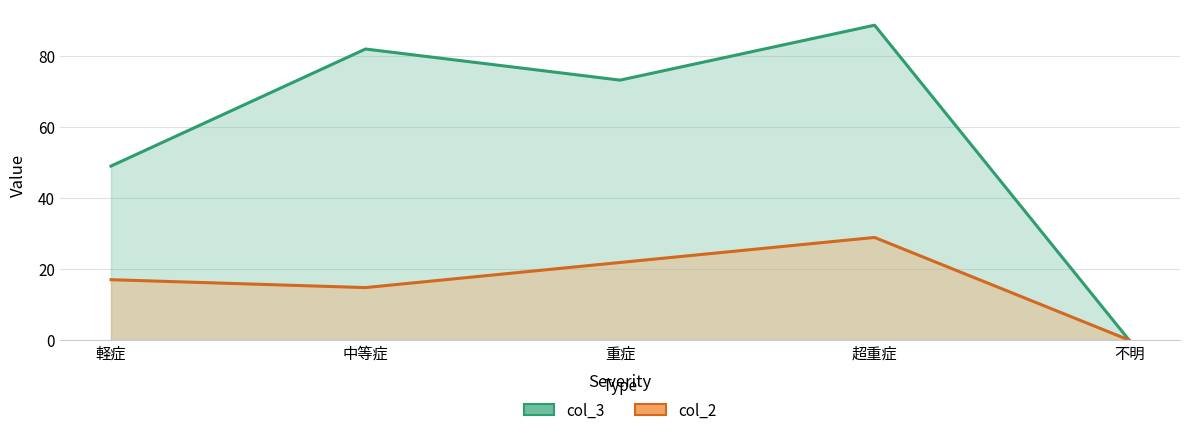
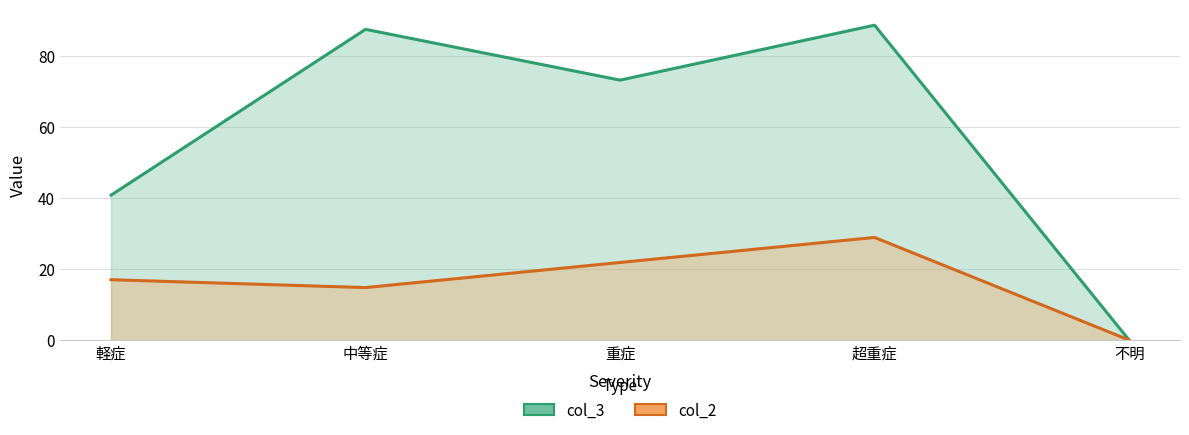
col_3, 軽症: 49 -> 41
col_3, 中等症: 82 -> 88
